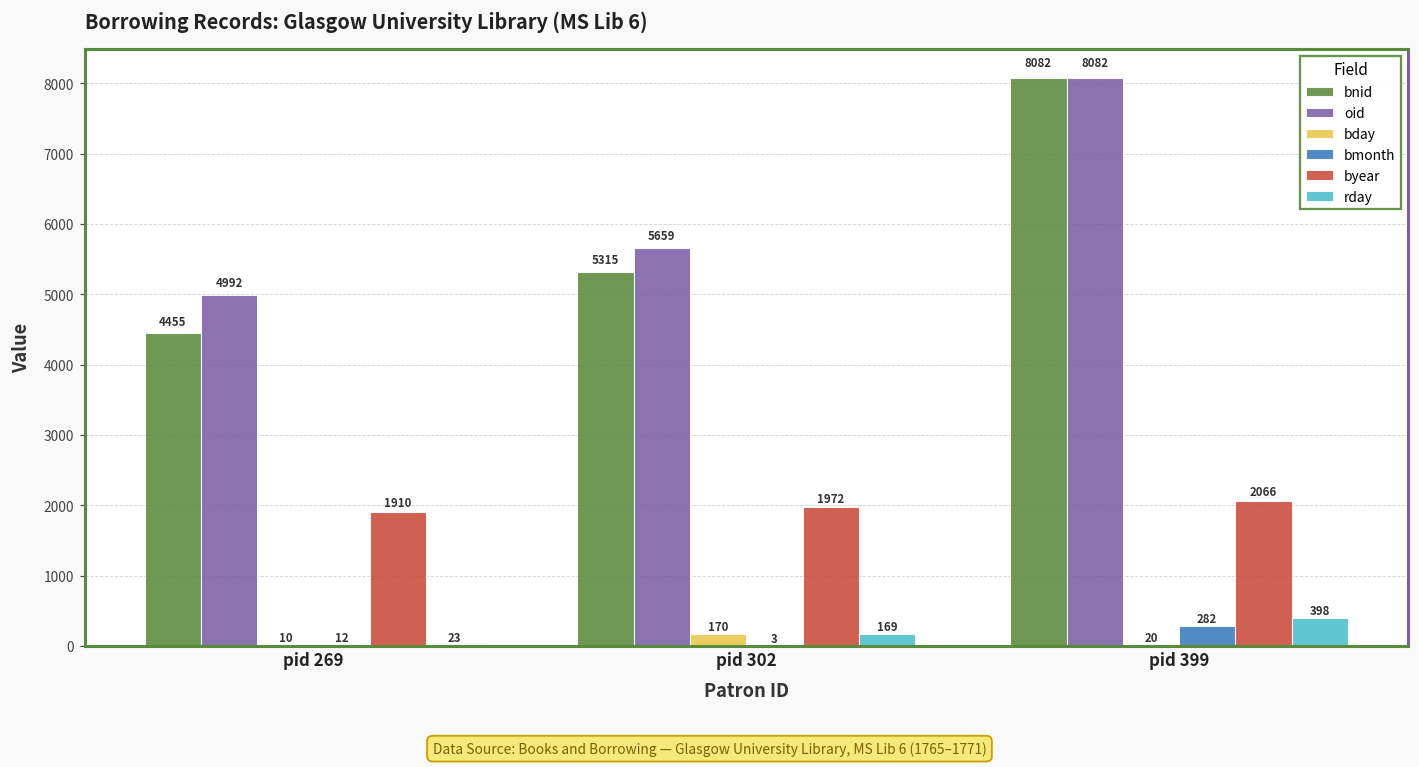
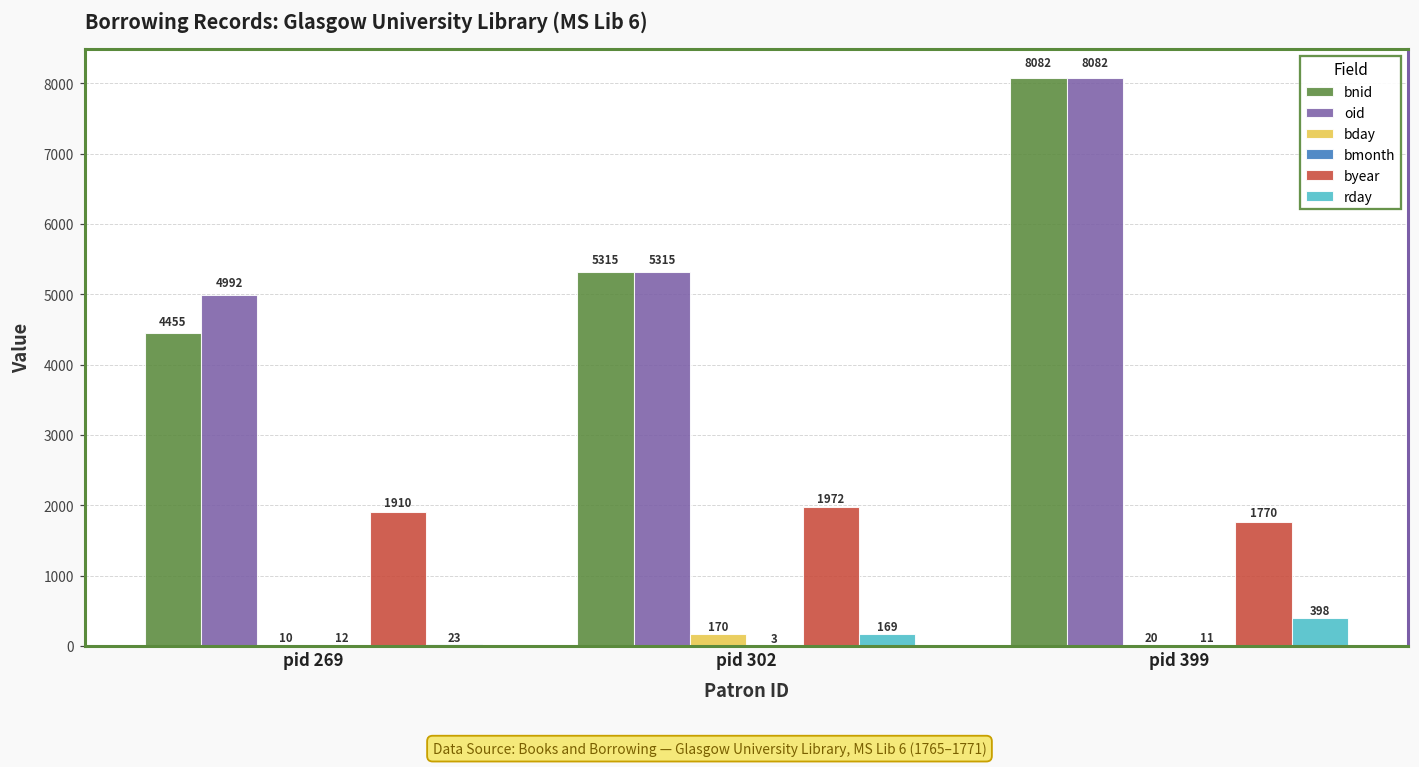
oid, pid 302: 5659 -> 5315
bmonth, pid 399: 282 -> 11
byear, pid 399: 2066 -> 1770
